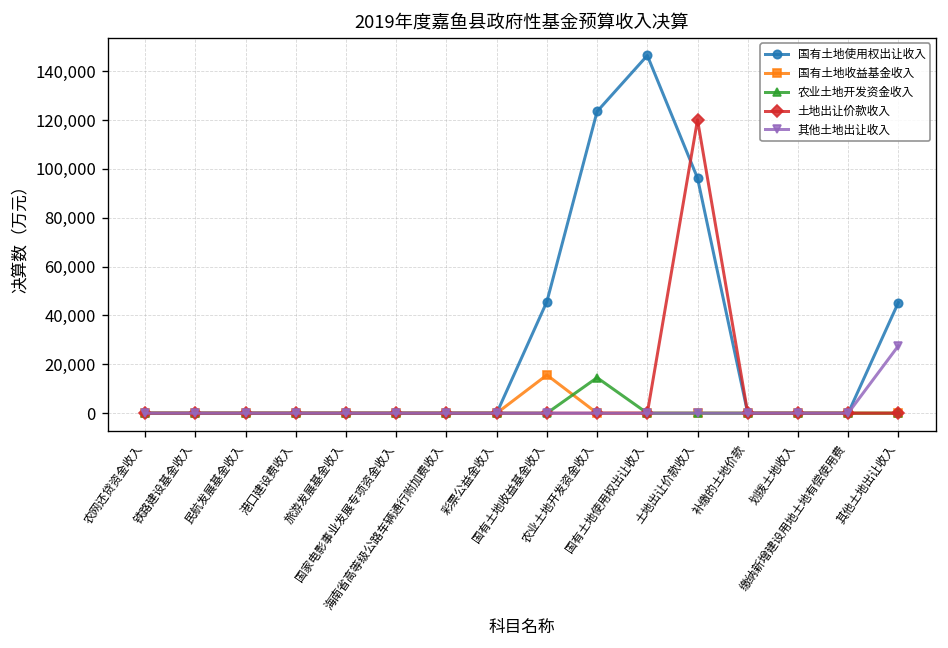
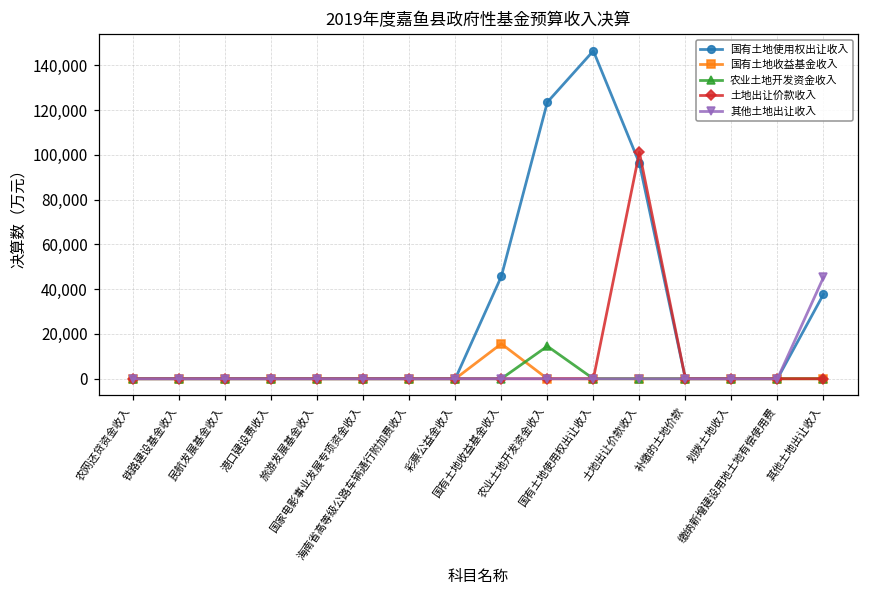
土地出让价款收入, 土地出让价款收入: 120,000 -> 101,000
国有土地使用权出让收入, 其他土地出让收入: 45,000 -> 38,000
其他土地出让收入, 其他土地出让收入: 28,000 -> 45,000
